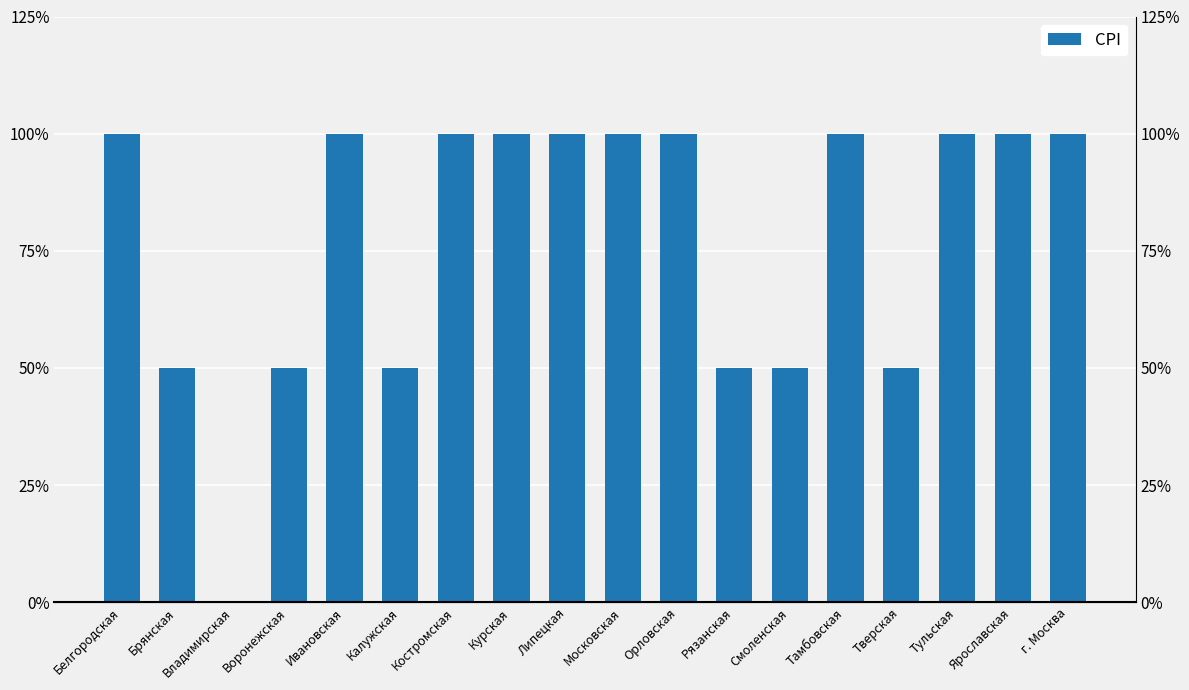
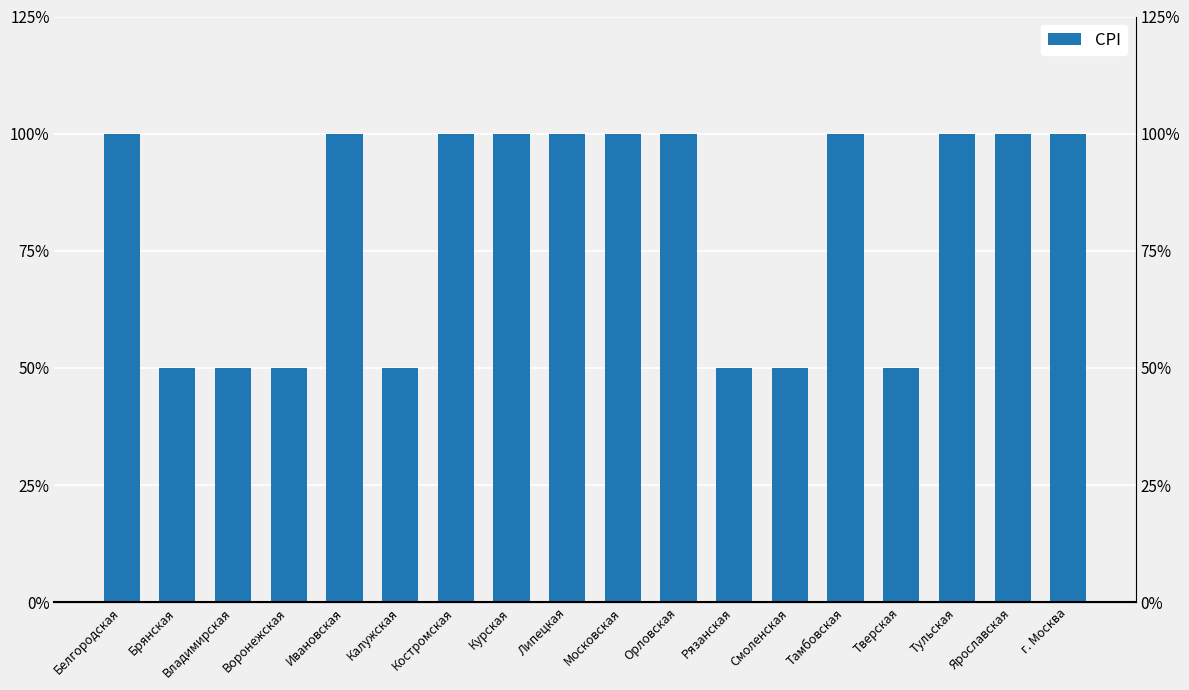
Владимирская: 0% -> 50%
